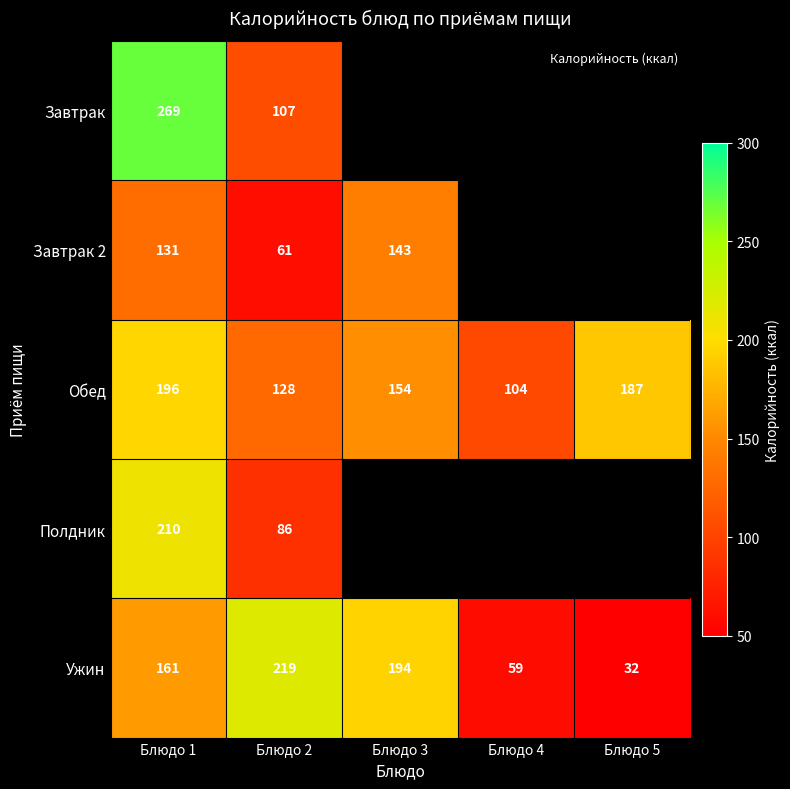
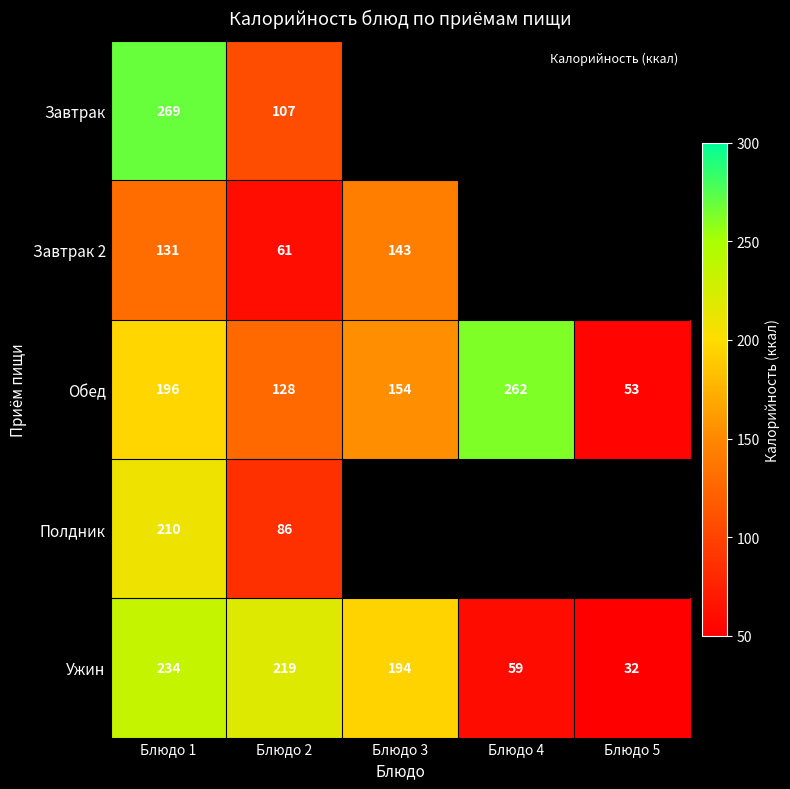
Обед, Блюдо 4: 104 -> 262
Обед, Блюдо 5: 187 -> 53
Ужин, Блюдо 1: 161 -> 234
